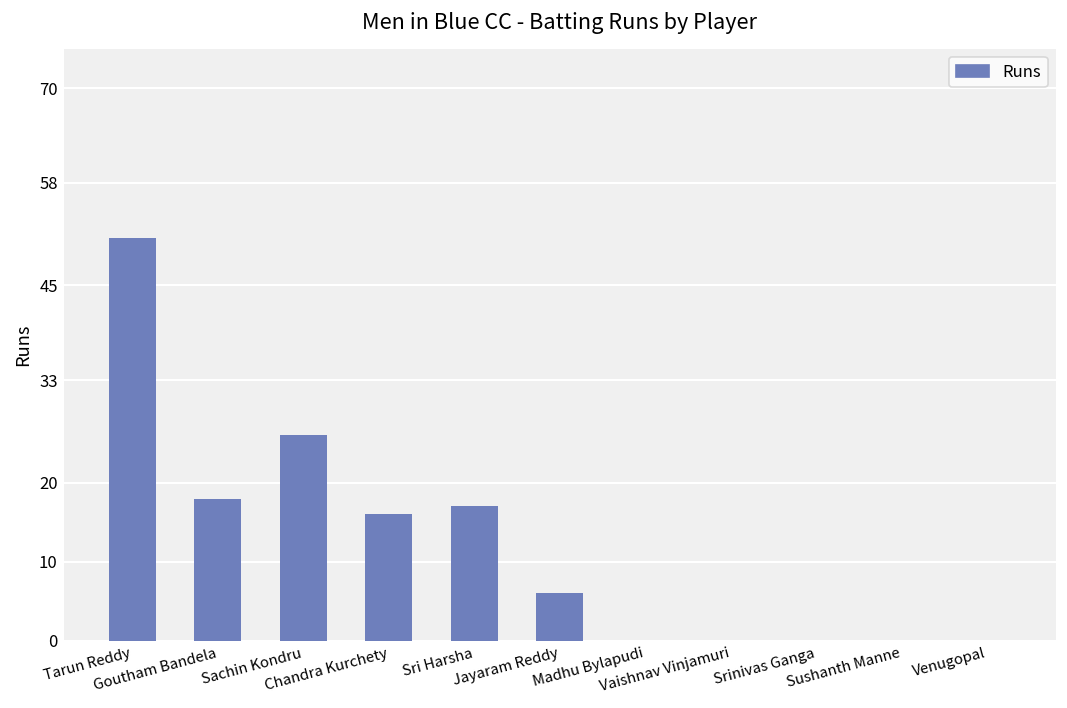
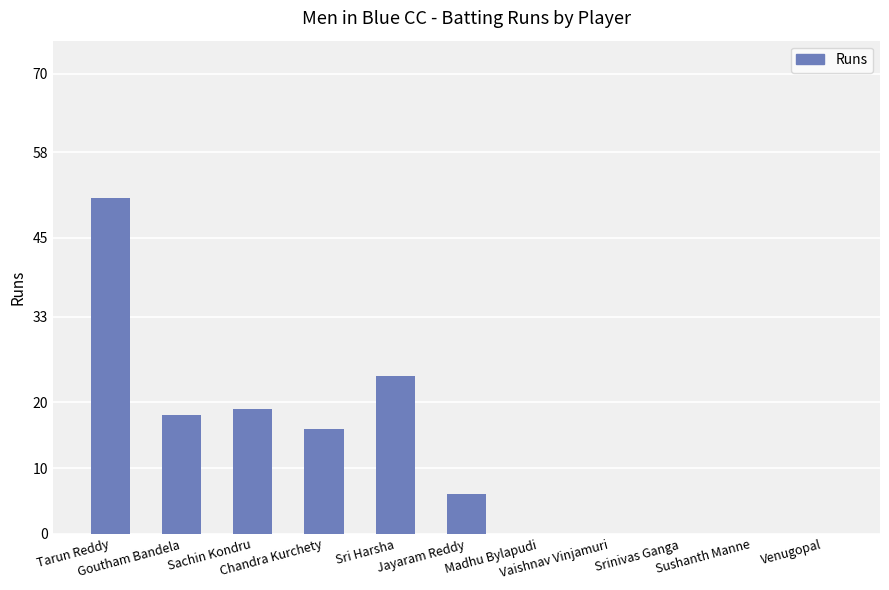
Sachin Kondru: 26 -> 19
Sri Harsha: 17 -> 24
